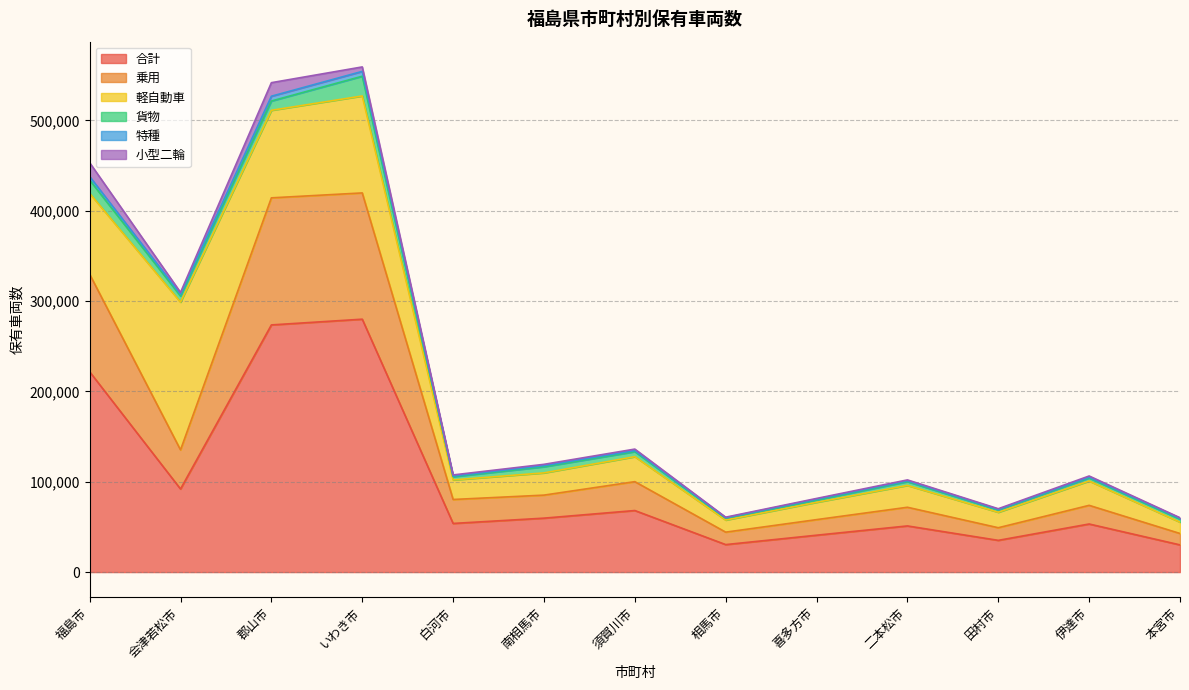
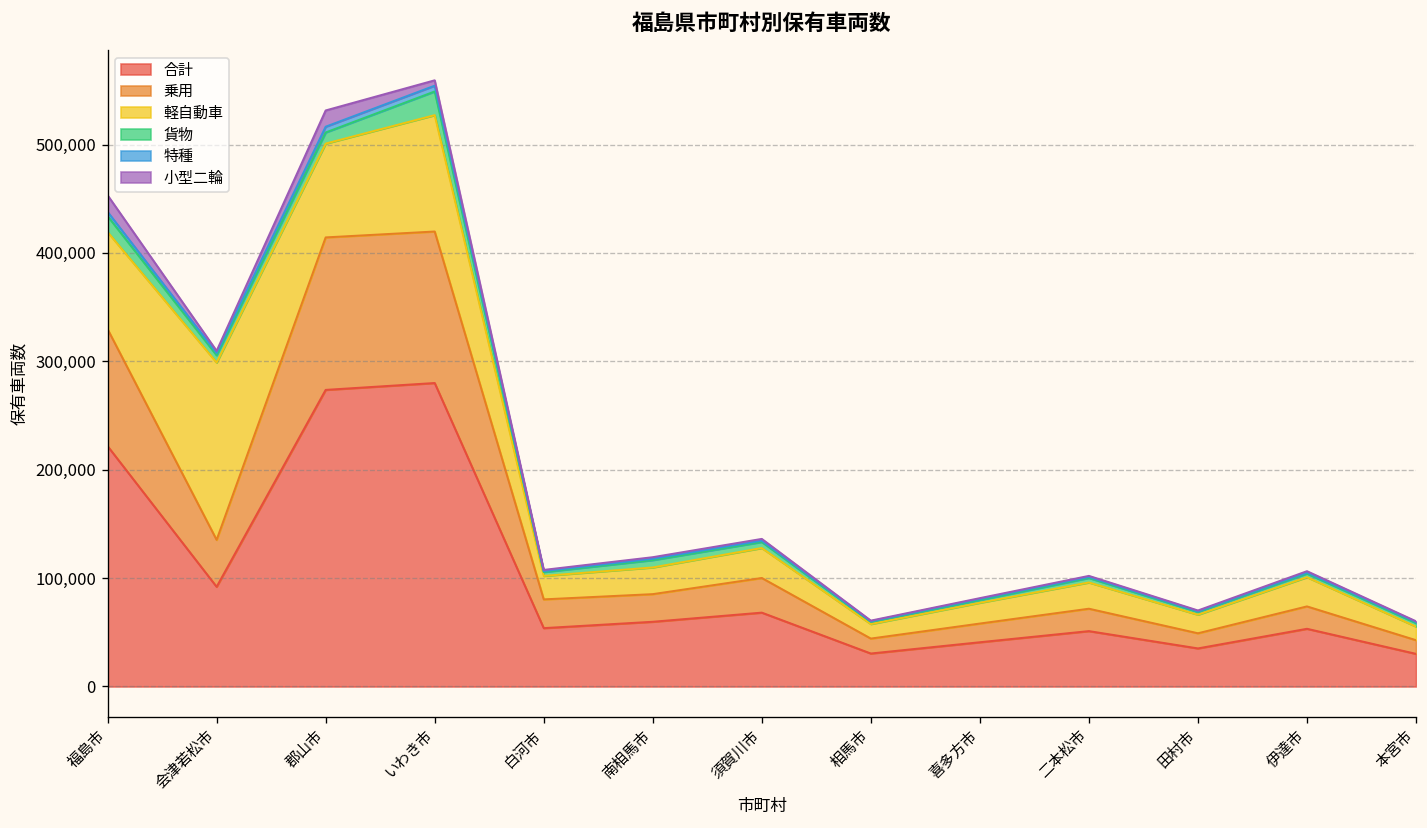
軽自動車, 郡山市: 100,000 -> 90,000
